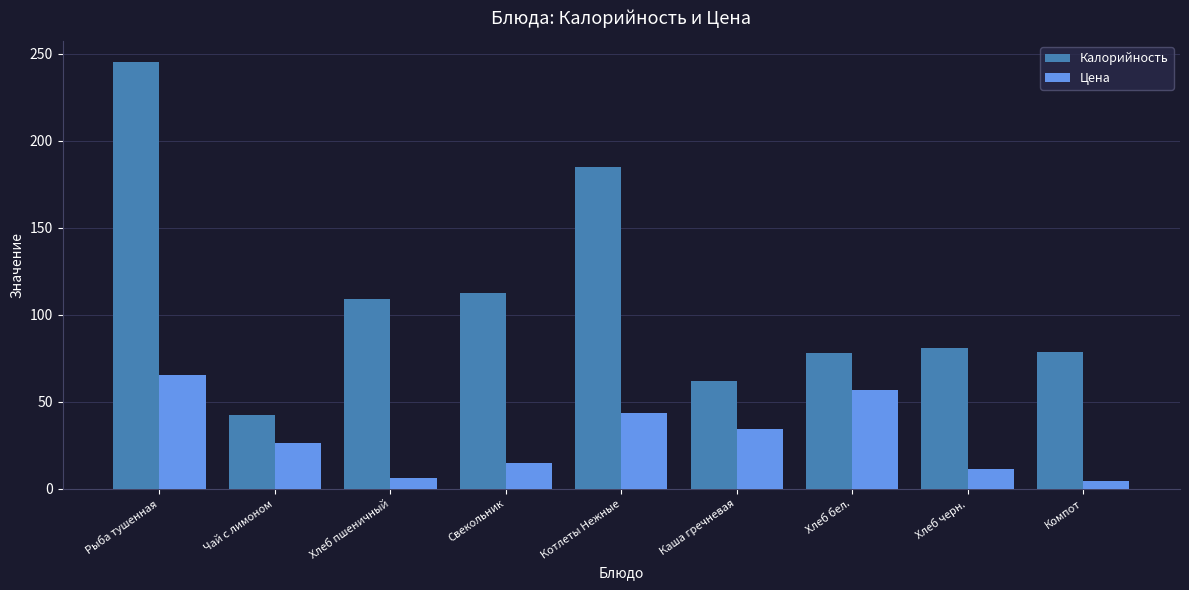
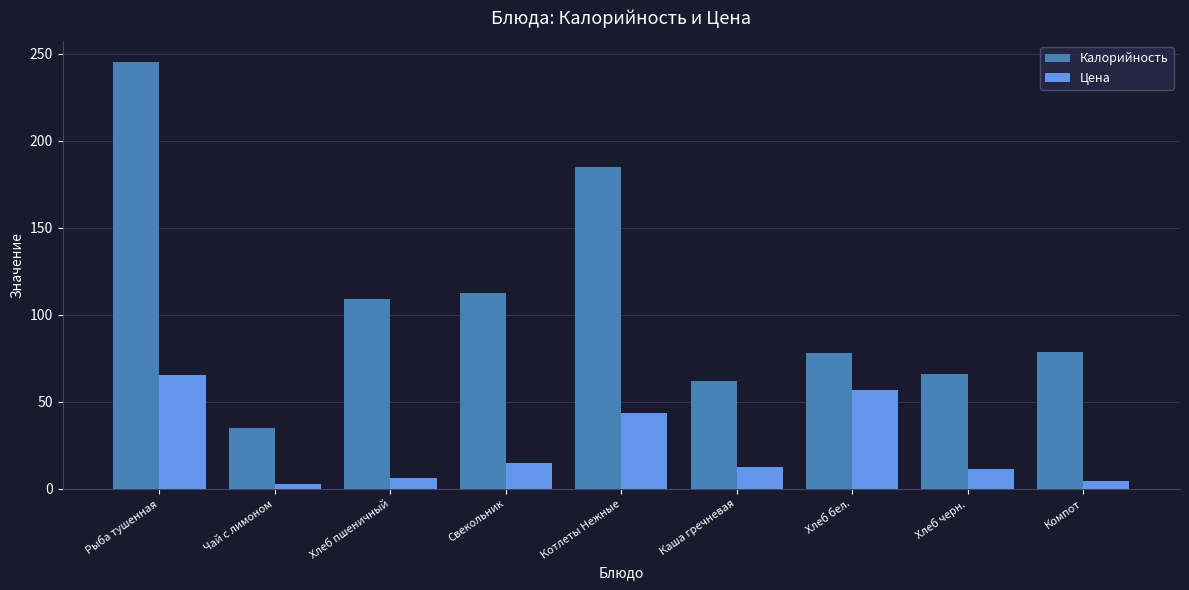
Калорийность, Чай с лимоном: 42 -> 35
Цена, Чай с лимоном: 26 -> 3
Цена, Каша гречневая: 34 -> 13
Калорийность, Хлеб черн.: 81 -> 66
